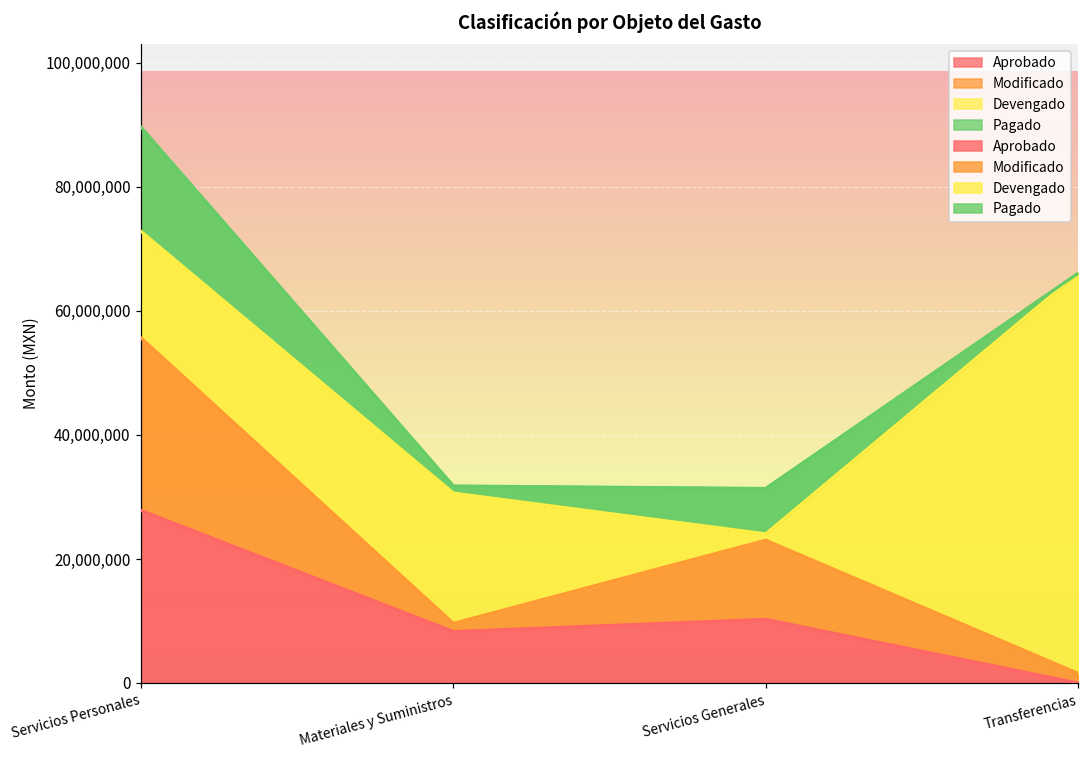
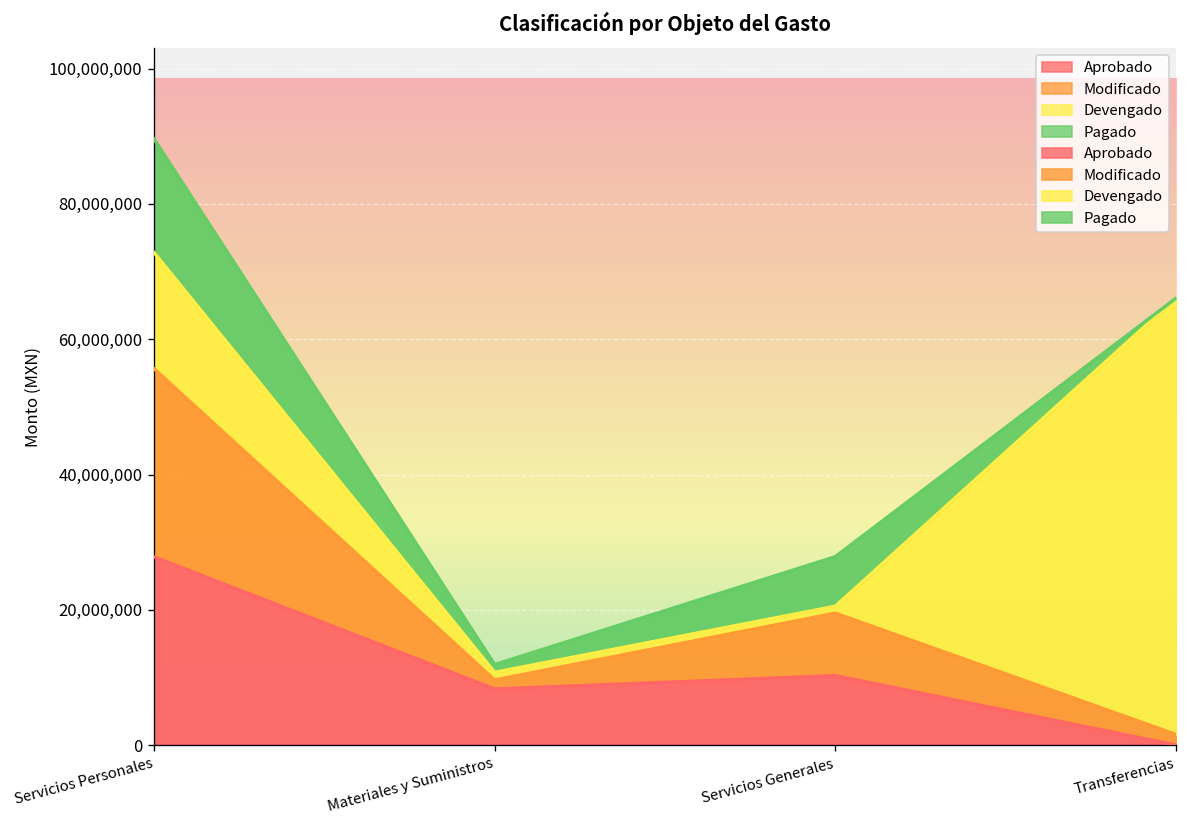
Devengado, Materiales y Suministros: 21,000,000 -> 1,000,000
Modificado, Servicios Generales: 13,000,000 -> 9,000,000
